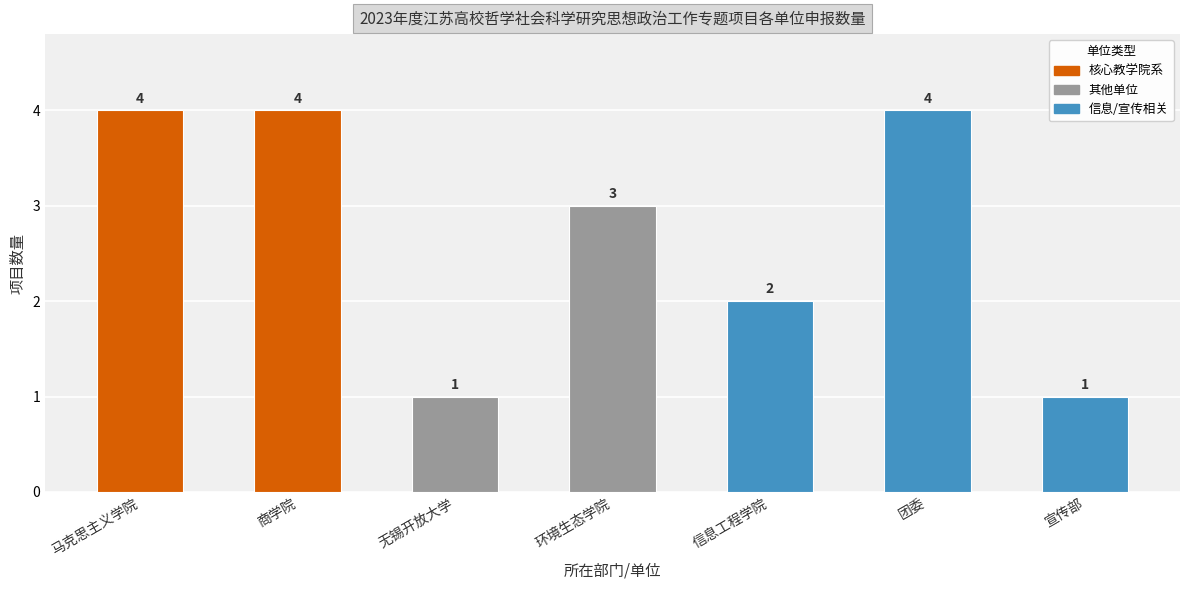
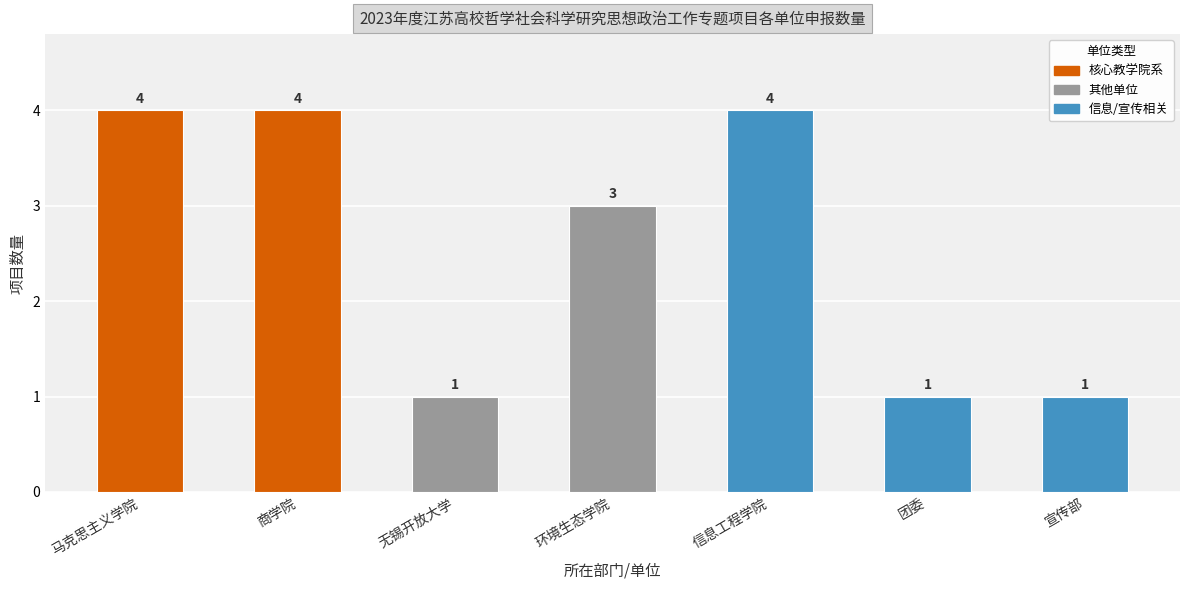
信息工程学院: 2 -> 4
团委: 4 -> 1
